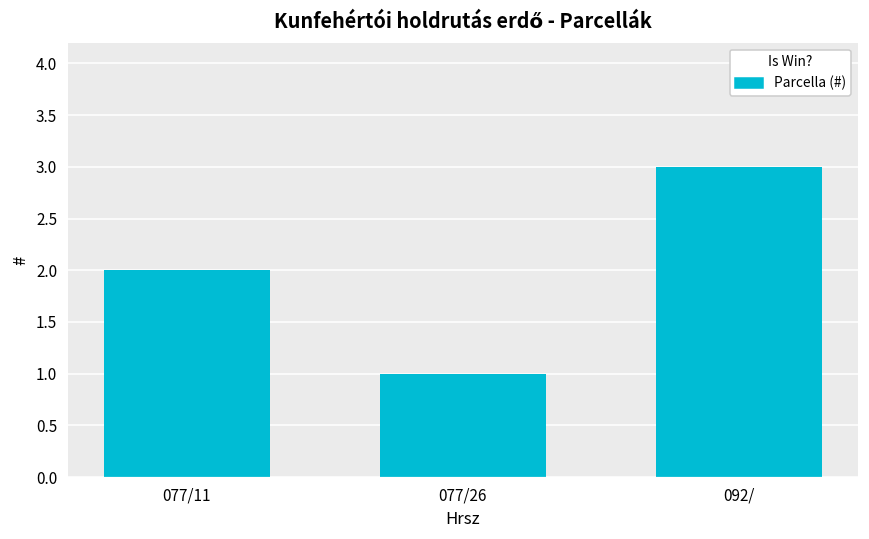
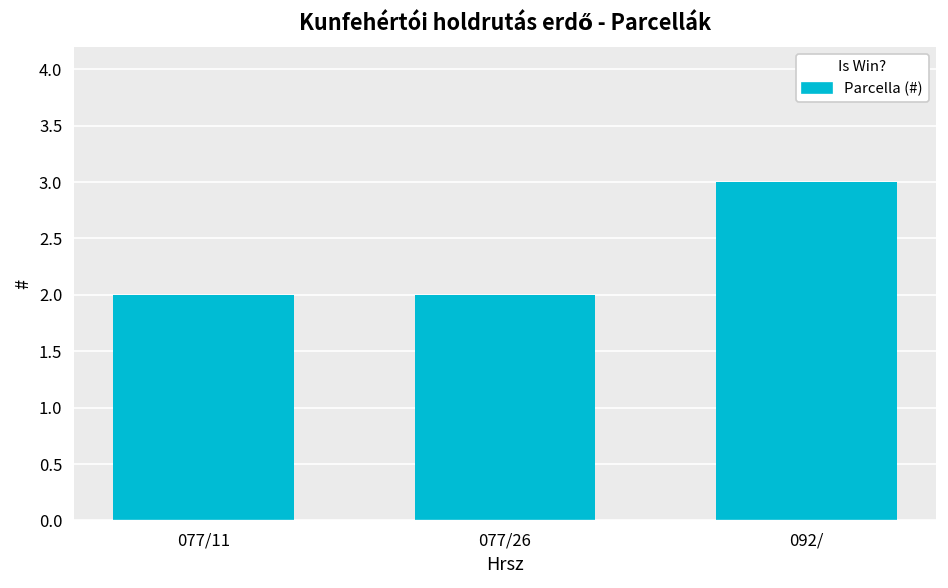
077/26: 1 -> 2
